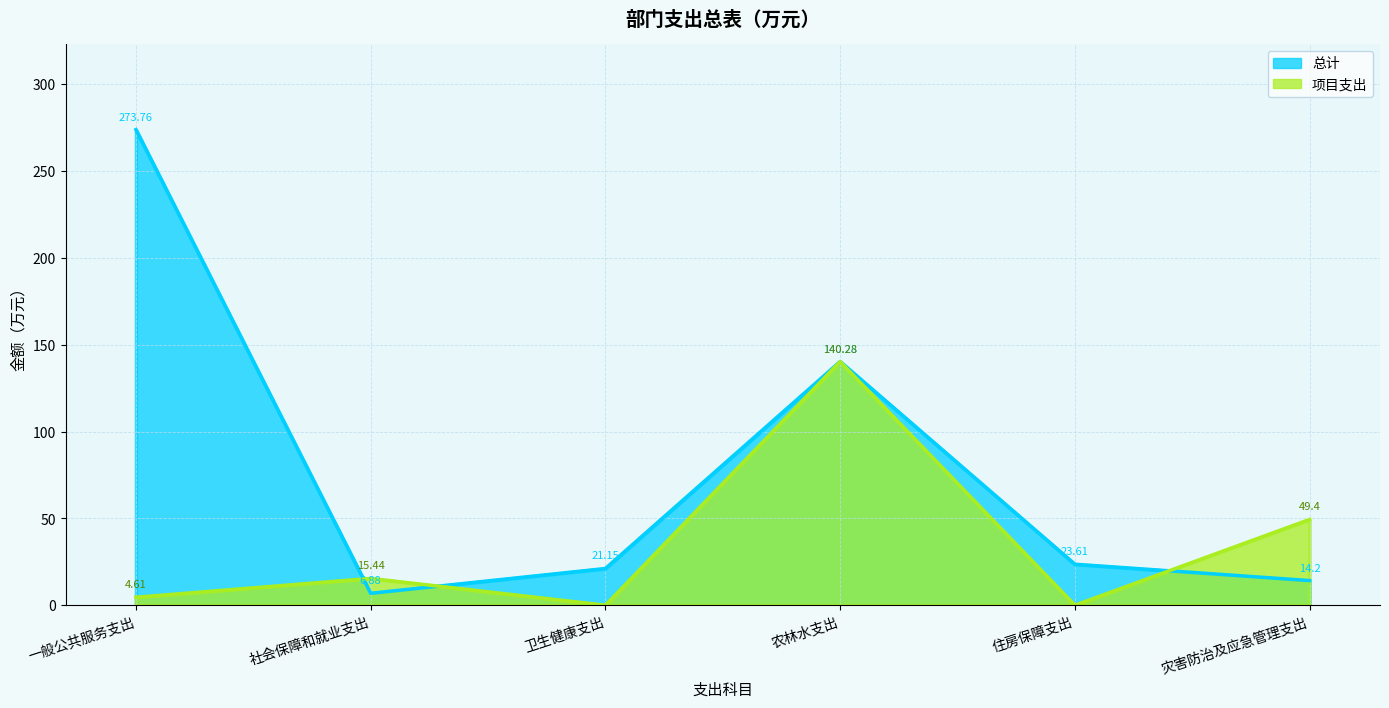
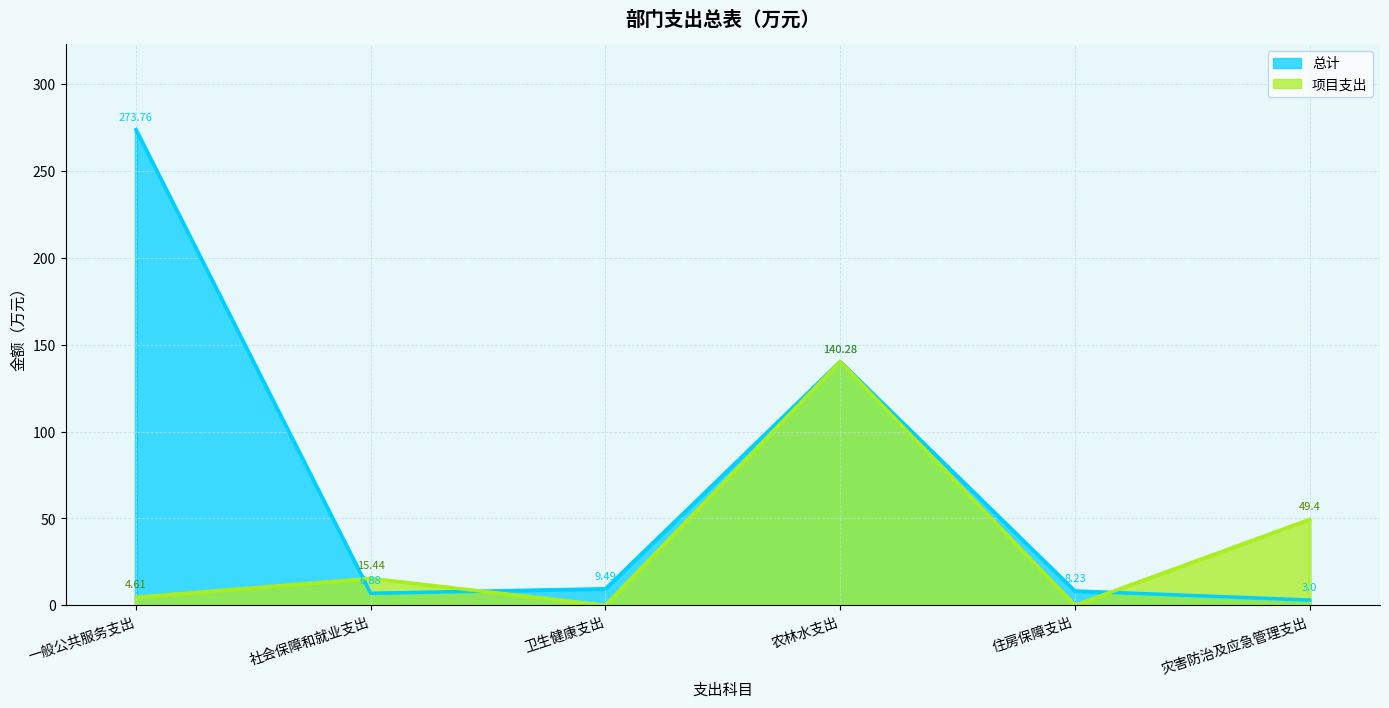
总计, 卫生健康支出: 21.15 -> 9.49
总计, 住房保障支出: 23.61 -> 8.23
总计, 灾害防治及应急管理支出: 14.2 -> 3.0
